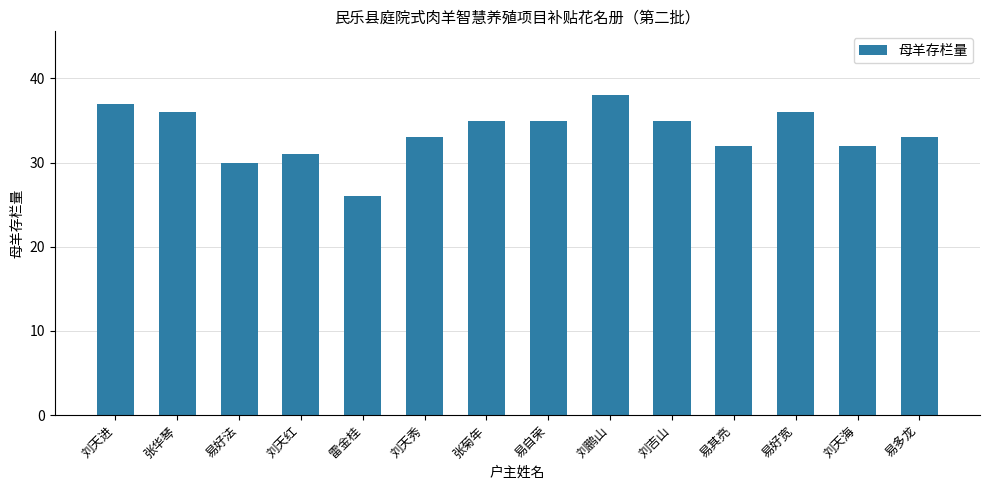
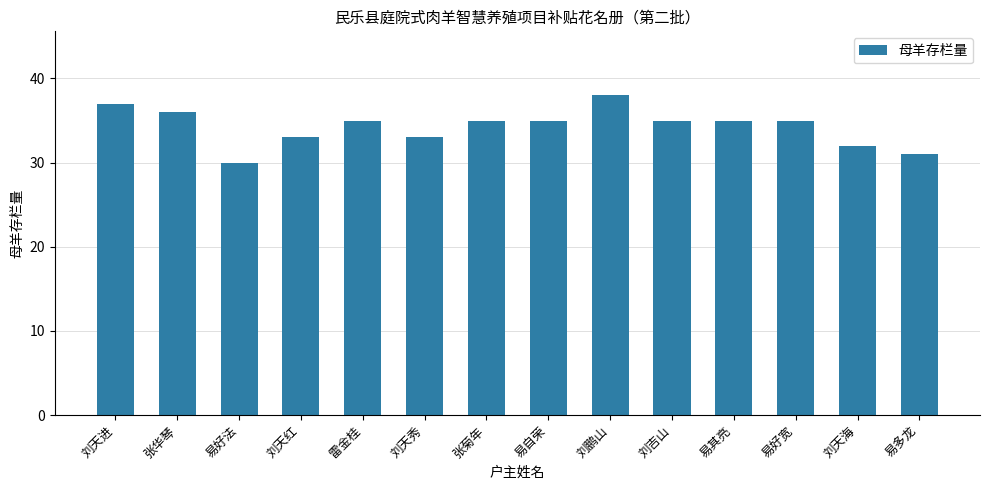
刘天红: 31 -> 33
雷金桂: 26 -> 35
易其亮: 32 -> 35
易好宽: 36 -> 35
易多龙: 33 -> 31
